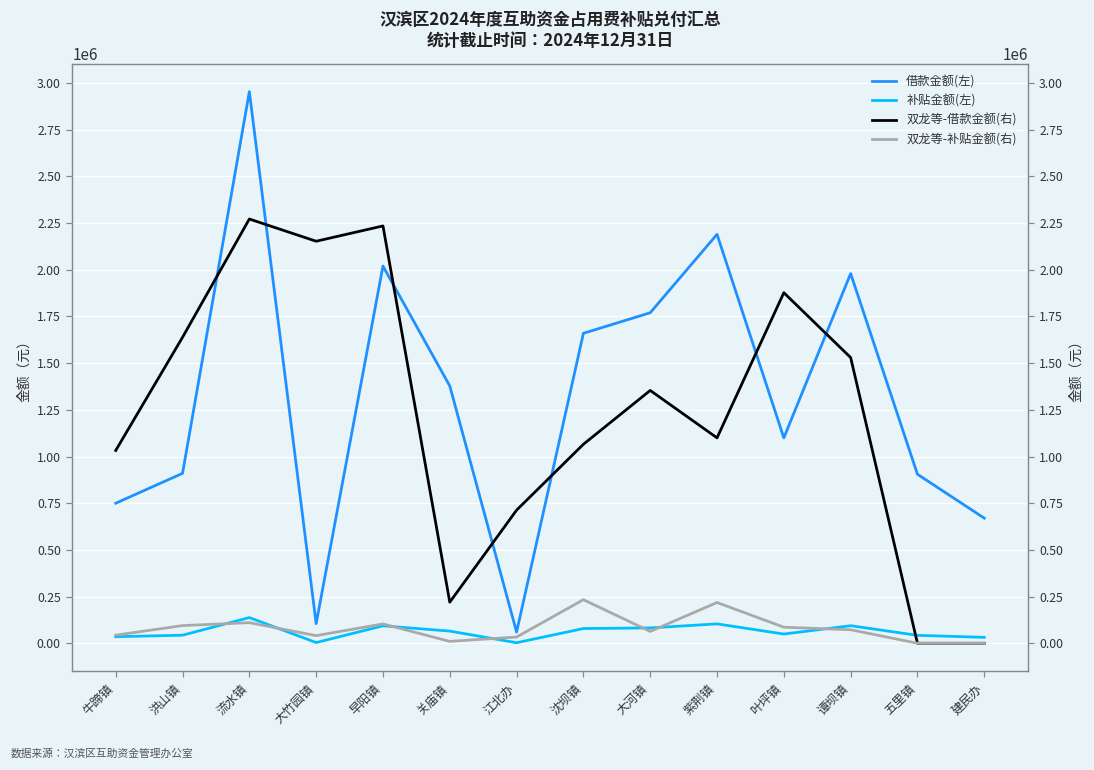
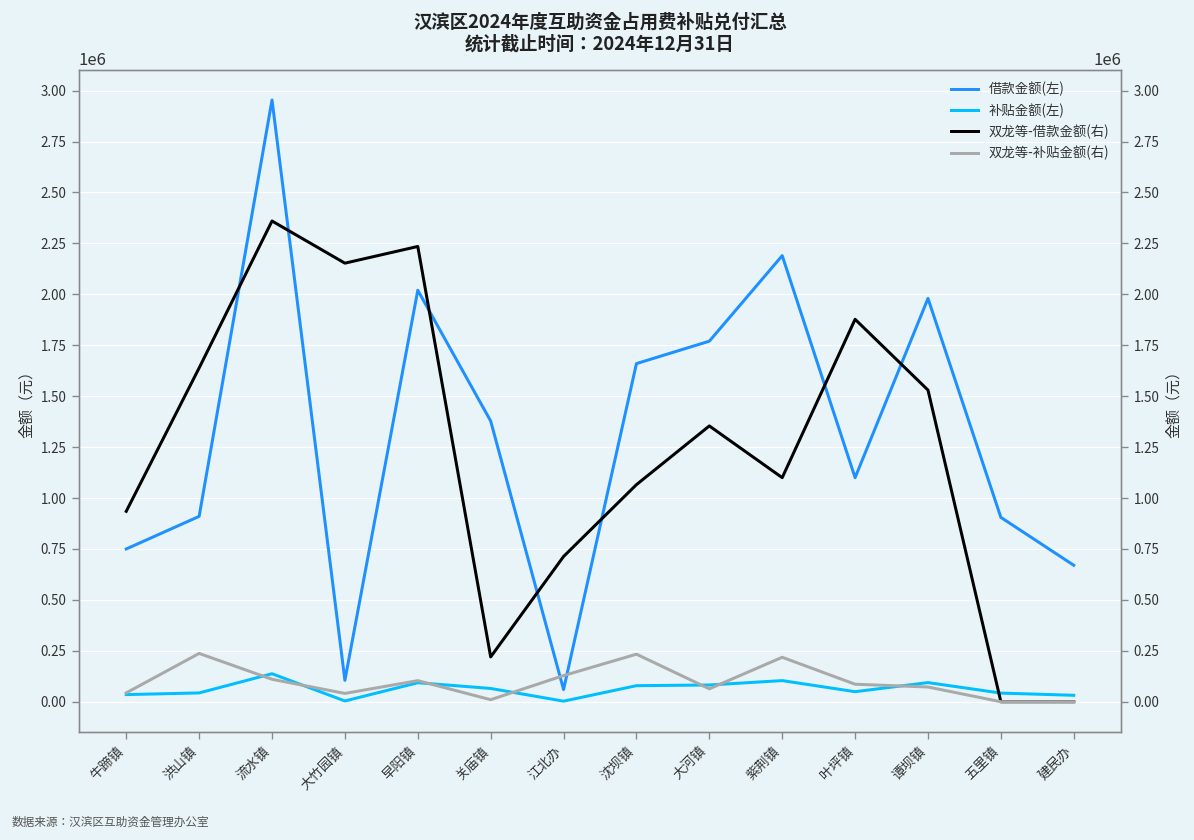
双龙等-借款金额(右), 牛蹄镇: 1030000 -> 930000
双龙等-补贴金额(右), 洪山镇: 90000 -> 240000
双龙等-借款金额(右), 流水镇: 2270000 -> 2360000
双龙等-补贴金额(右), 江北办: 30000 -> 130000
